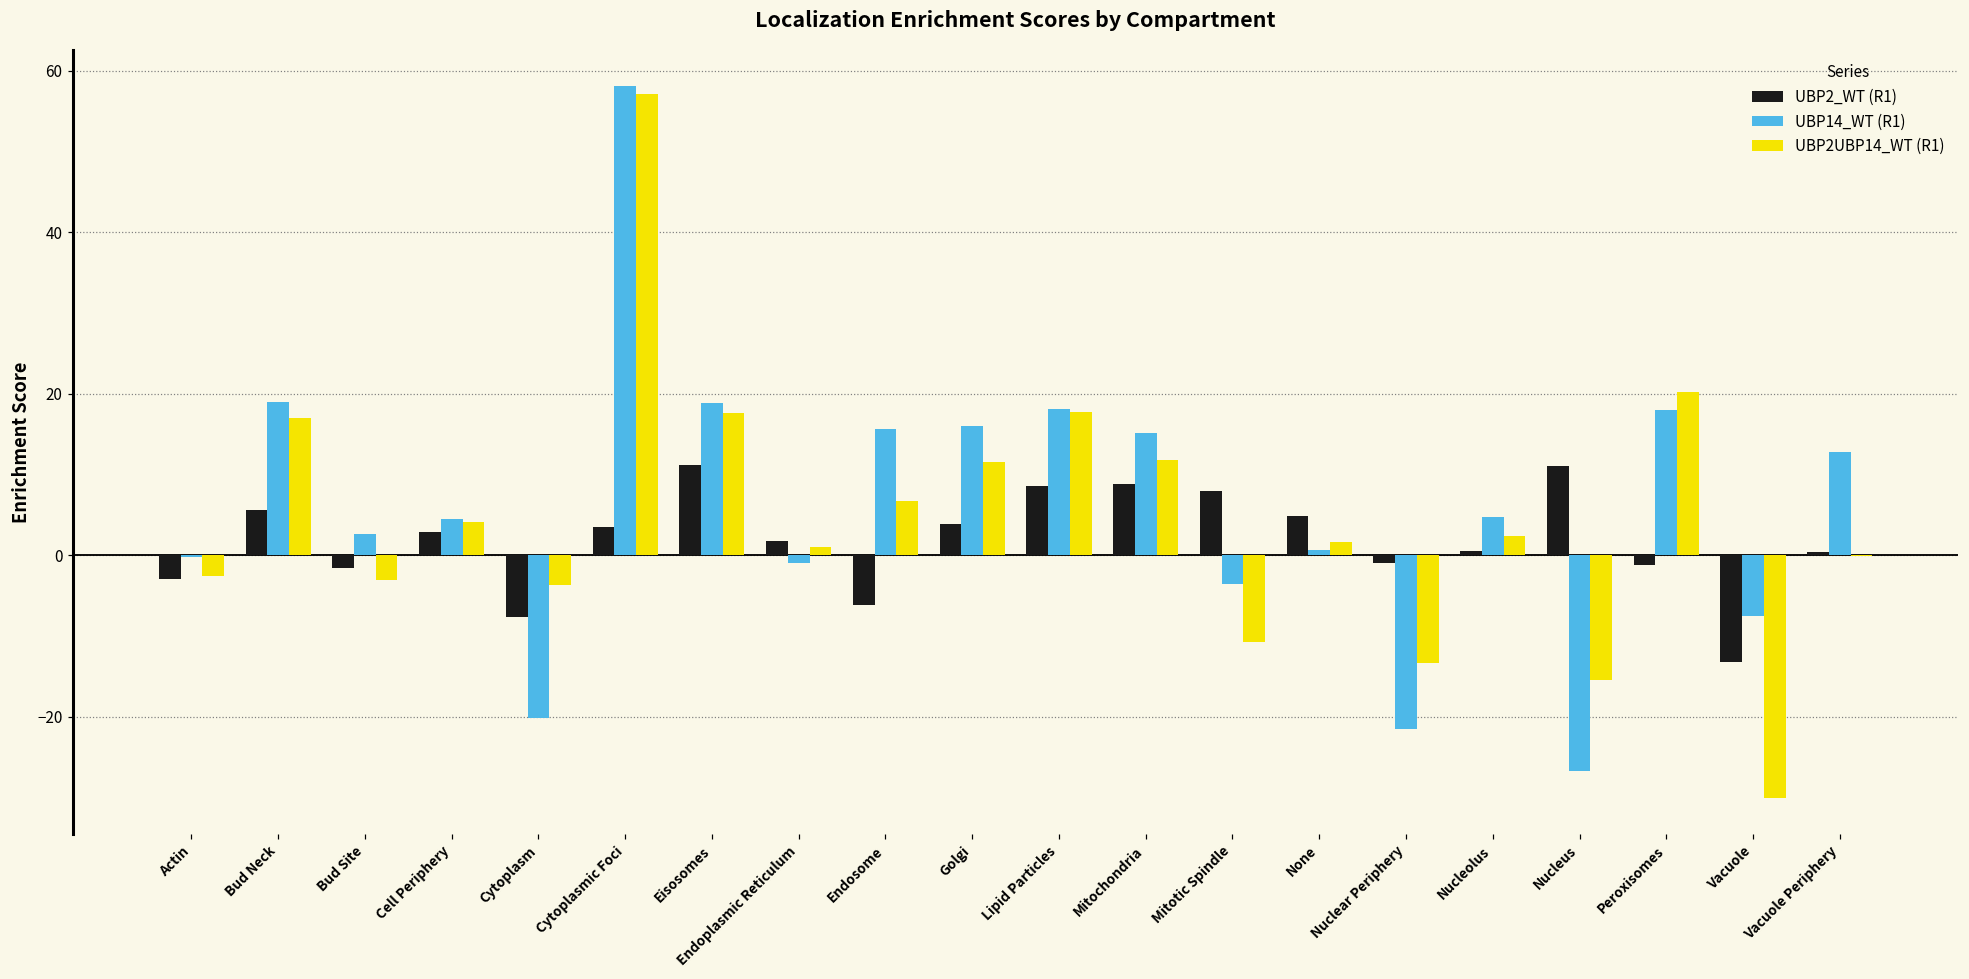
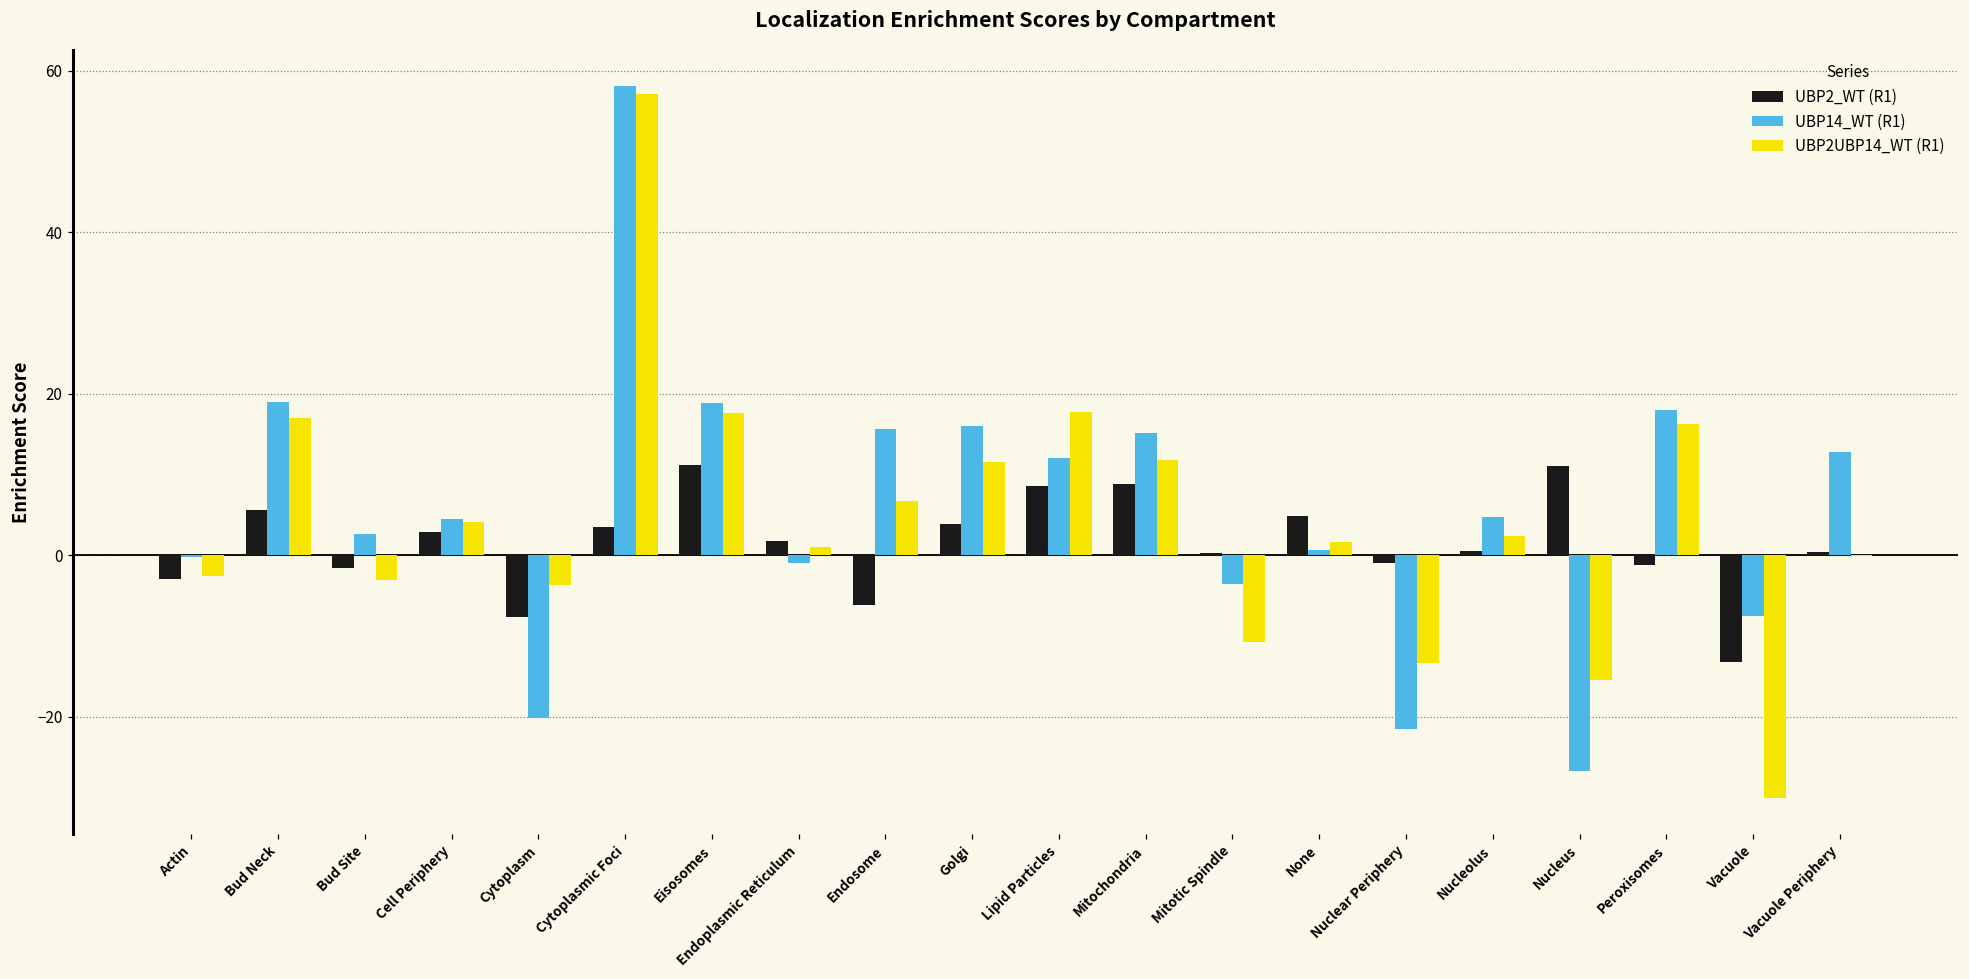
UBP14_WT (R1), Lipid Particles: 18 -> 12
UBP2_WT (R1), Mitotic Spindle: 8 -> 0
UBP2UBP14_WT (R1), Peroxisomes: 20 -> 16
